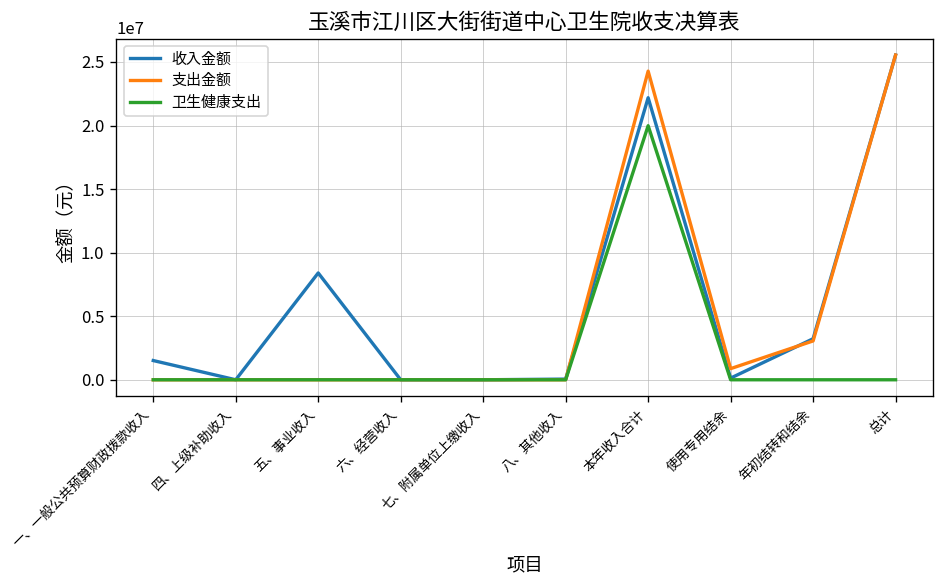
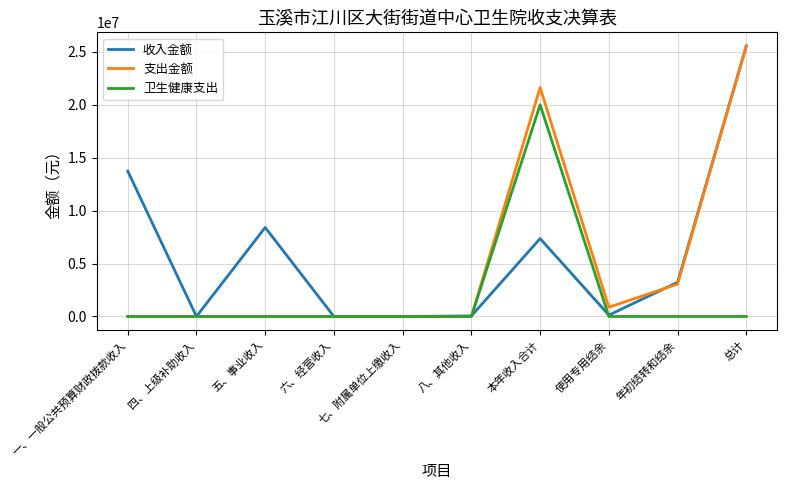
收入金额, 一、一般公共预算财政拨款收入: 1500000 -> 13700000
收入金额, 本年收入合计: 22200000 -> 7400000
支出金额, 本年收入合计: 24300000 -> 21600000
